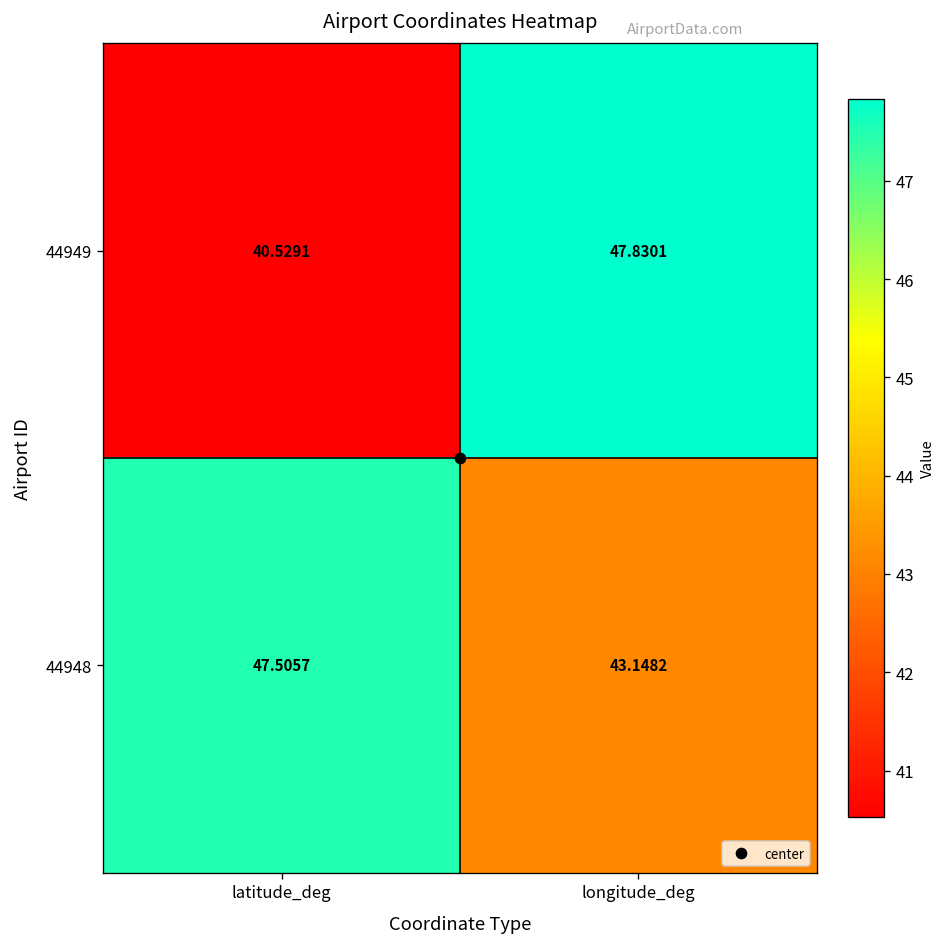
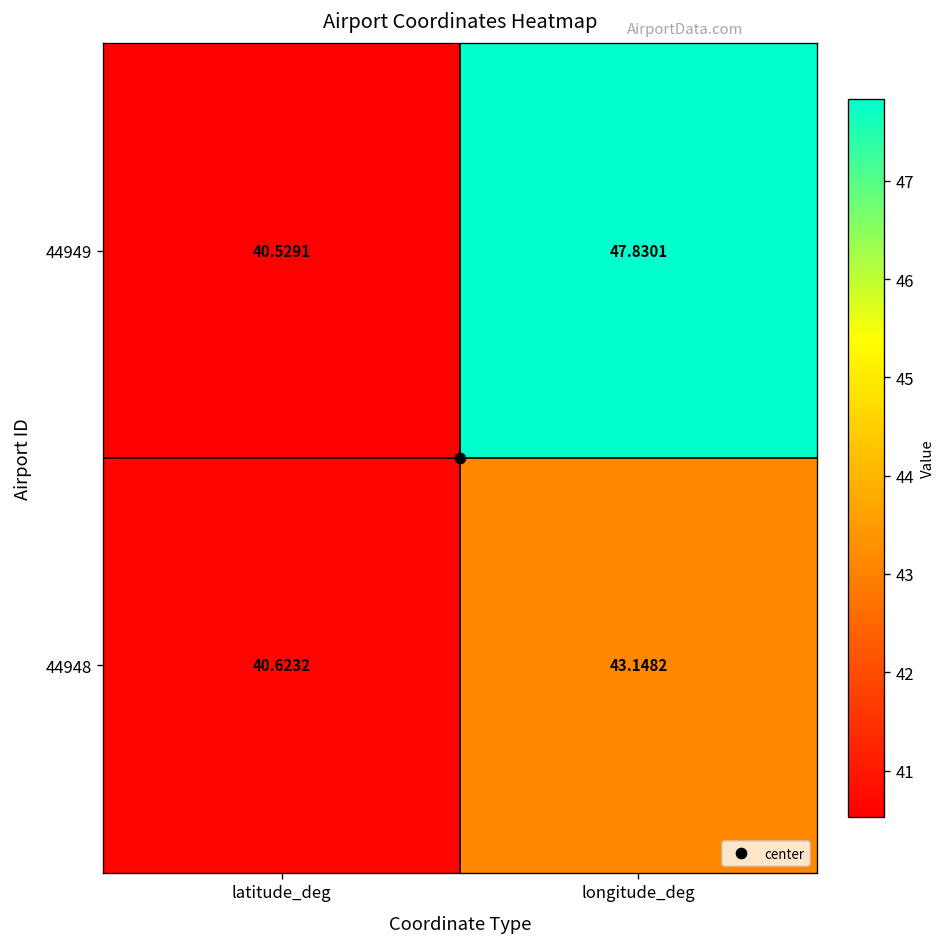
44948, latitude_deg: 47.5057 -> 40.6232
